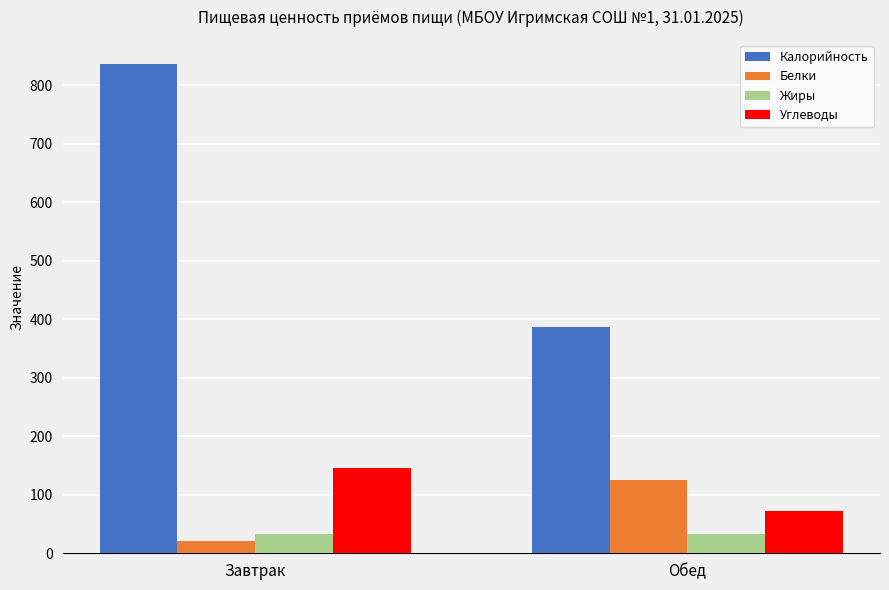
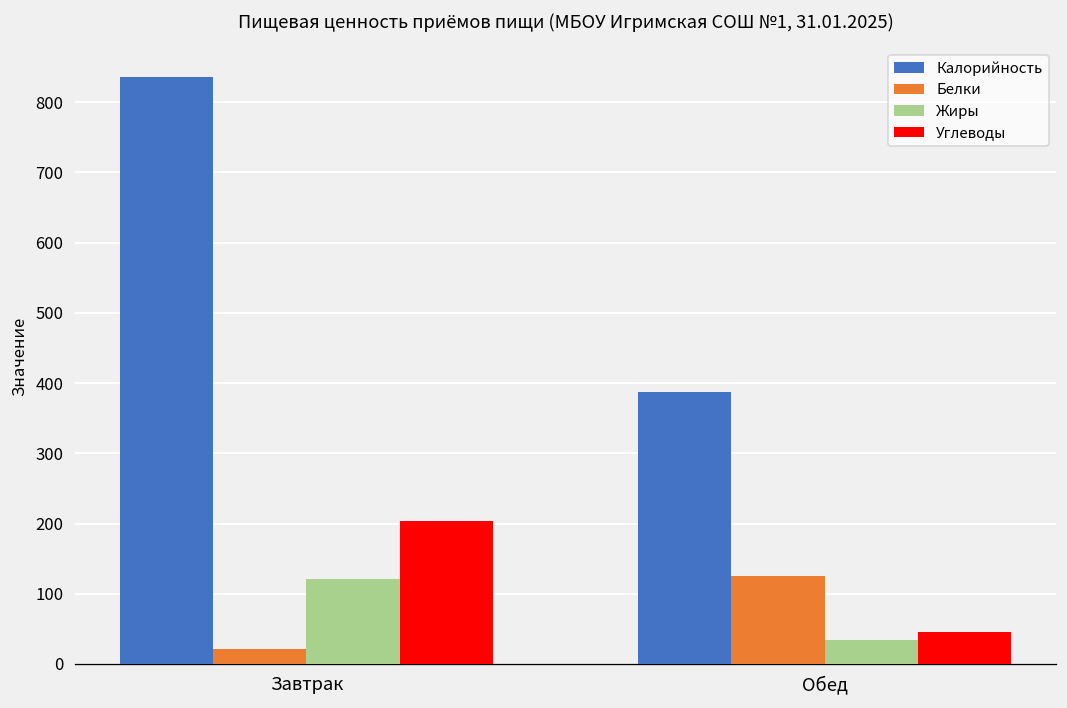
Жиры, Завтрак: 30 -> 120
Углеводы, Завтрак: 150 -> 200
Углеводы, Обед: 70 -> 50
